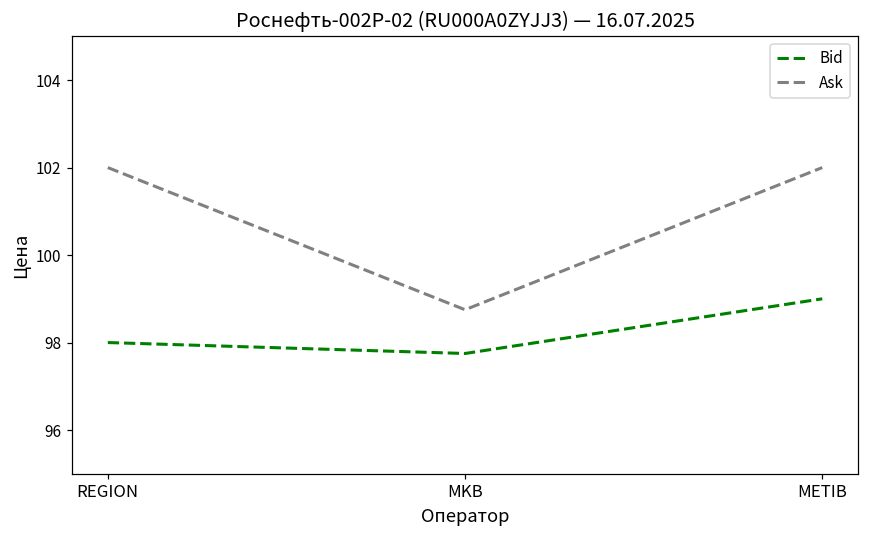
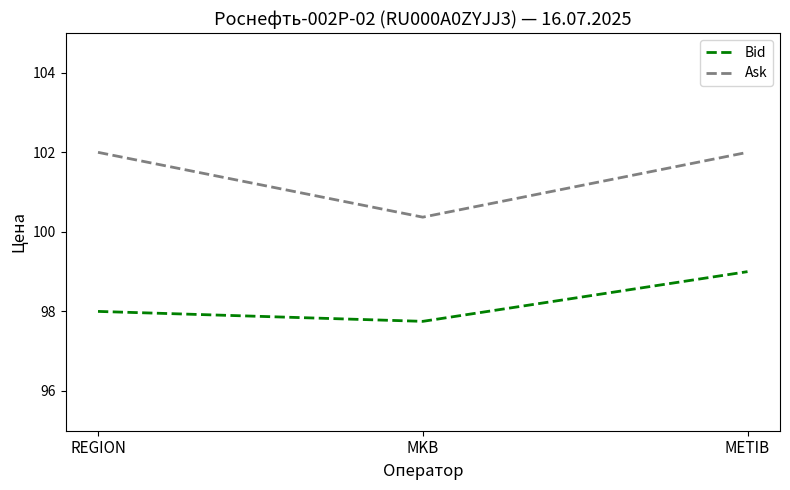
Ask, MKB: 98.8 -> 100.4
